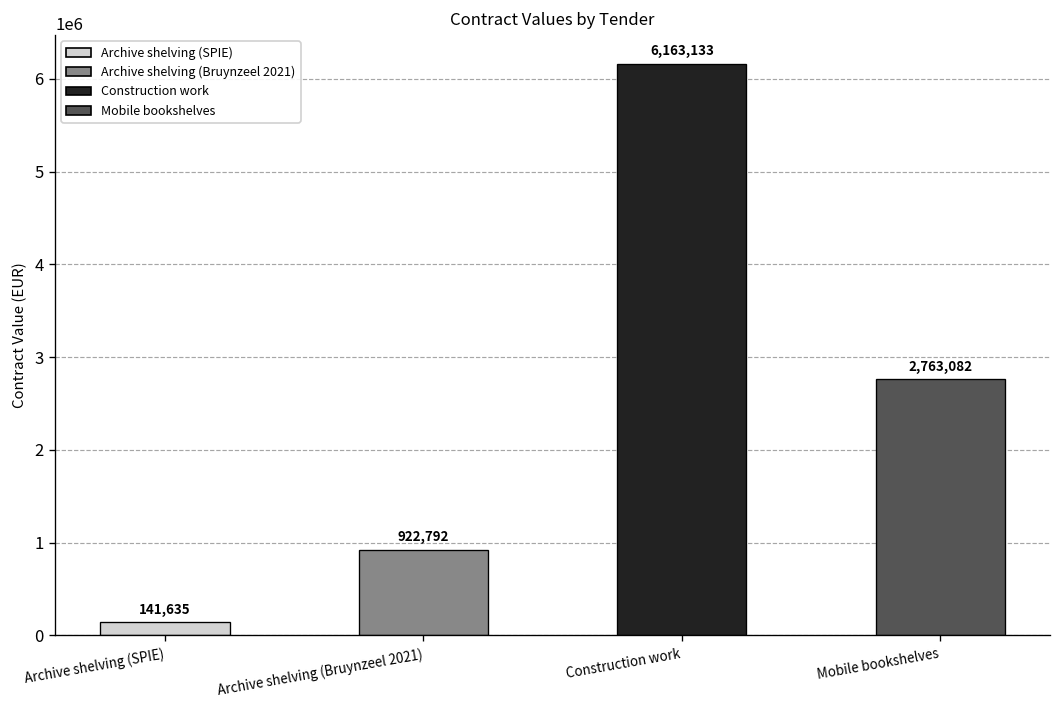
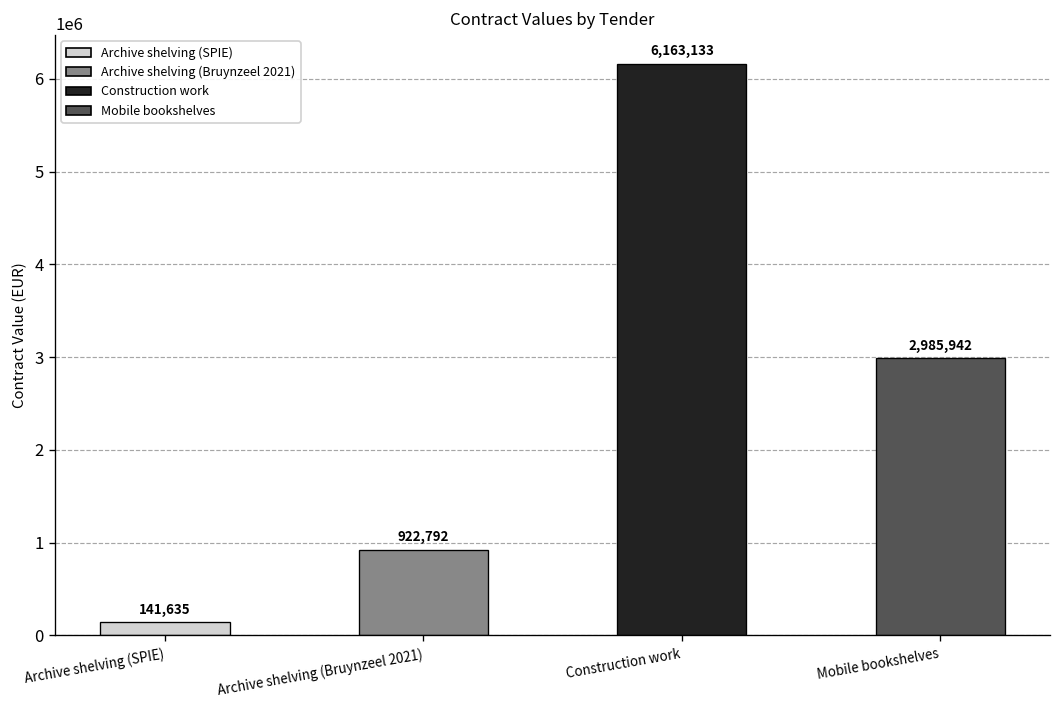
Mobile bookshelves: 2,763,082 -> 2,985,942
